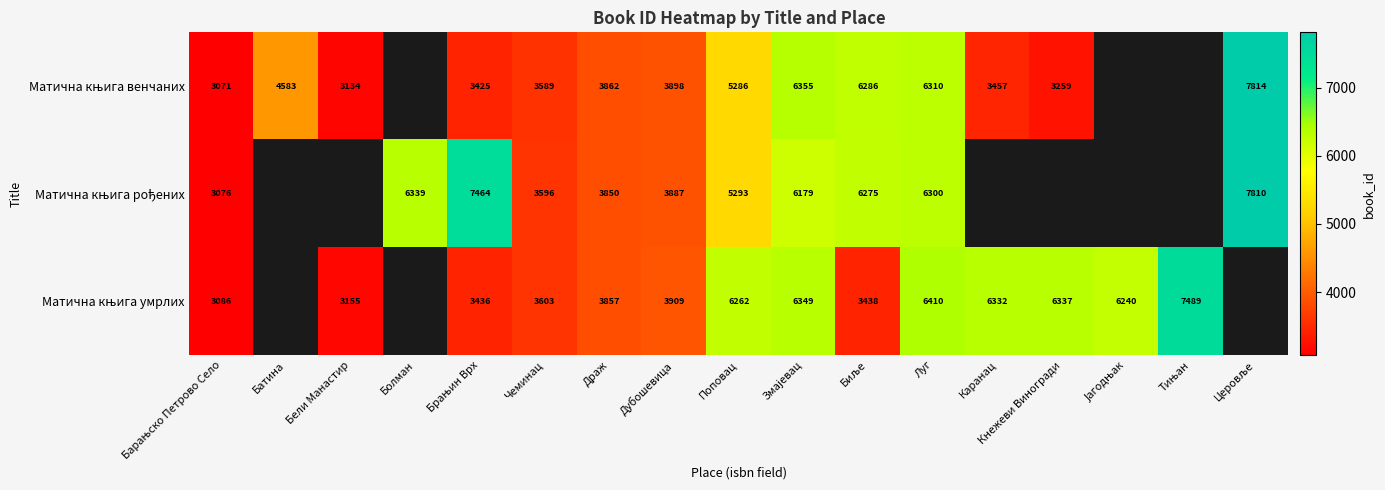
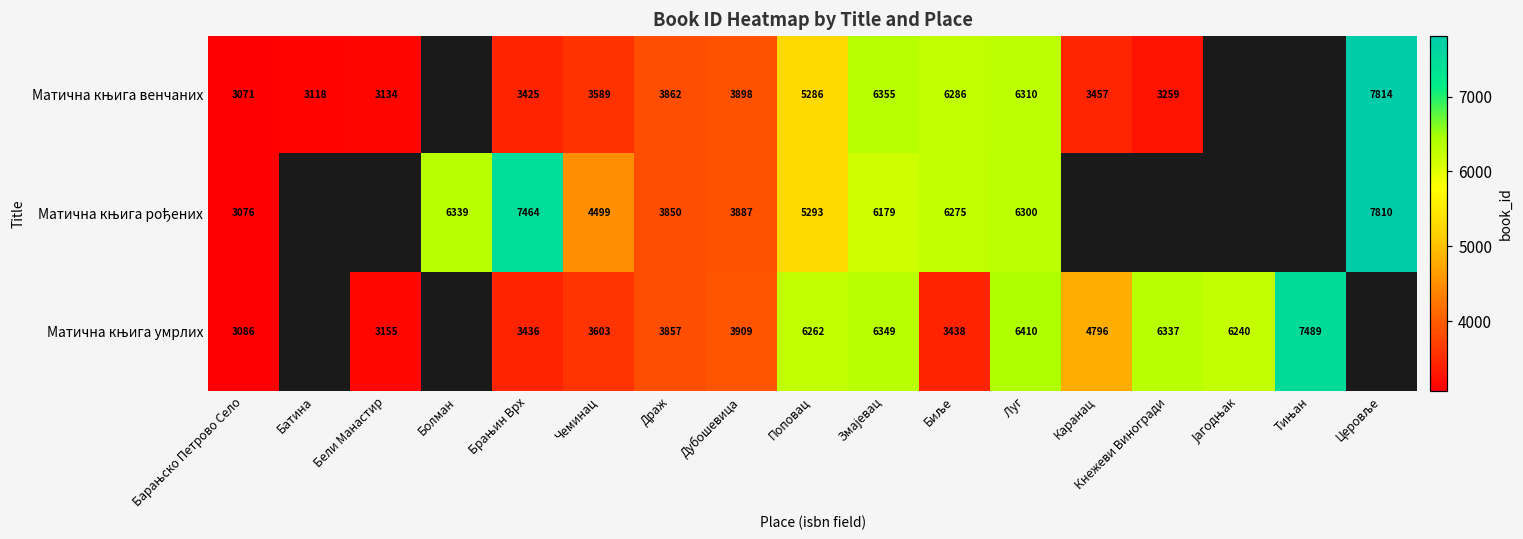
Матична књига венчаних, Батина: 4583 -> 3118
Матична књига рођених, Чеминац: 3596 -> 4499
Матична књига умрлих, Каранац: 6332 -> 4796
